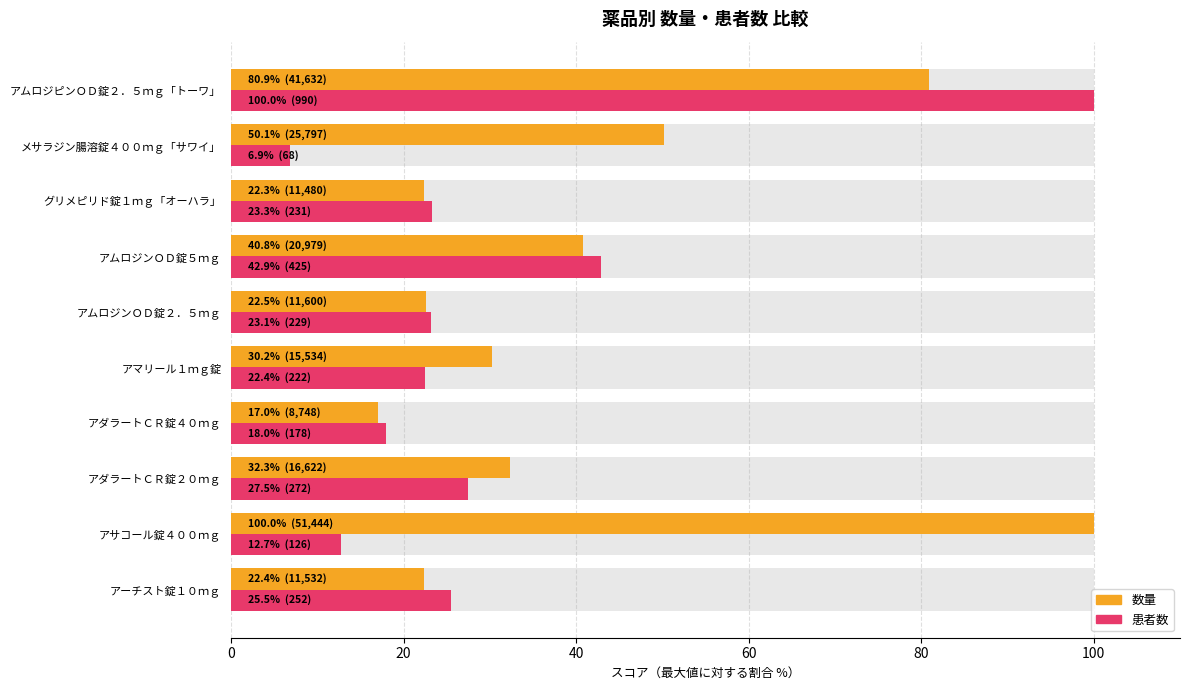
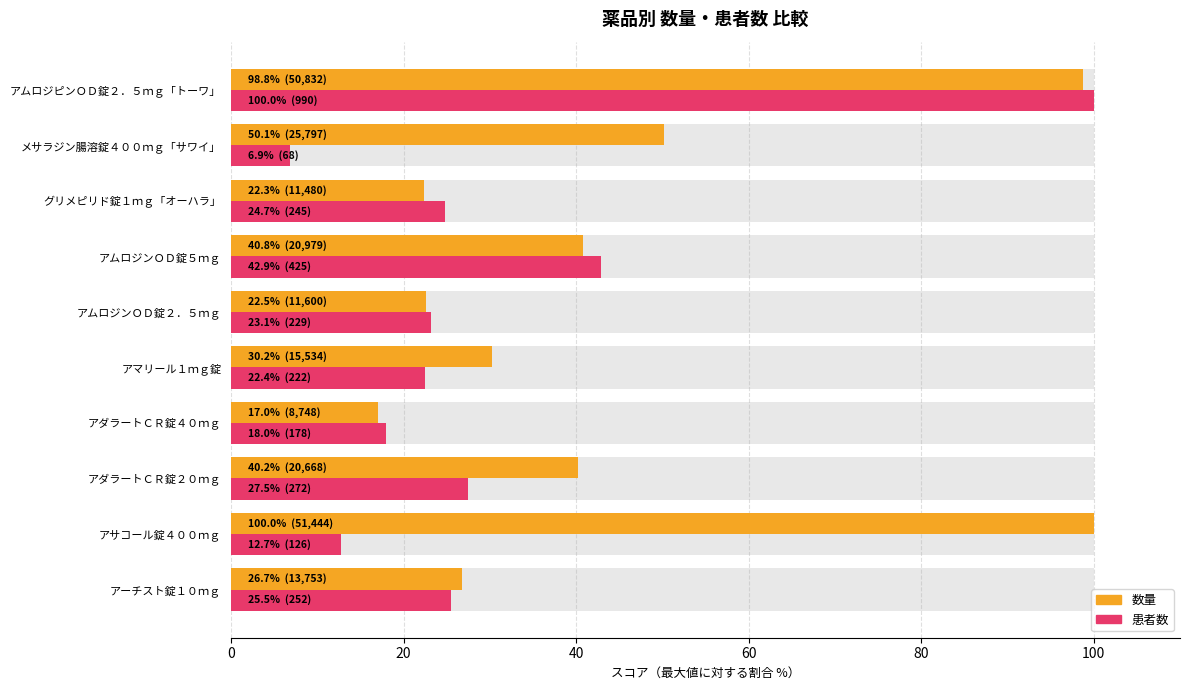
数量, アムロジピンＯＤ錠２．５ｍｇ「トーワ」: 80.9% (41,632) -> 98.8% (50,832)
患者数, グリメピリド錠１ｍｇ「オーハラ」: 23.3% (231) -> 24.7% (245)
数量, アダラートＣＲ錠２０ｍｇ: 32.3% (16,622) -> 40.2% (20,668)
数量, アーチスト錠１０ｍｇ: 22.4% (11,532) -> 26.7% (13,753)
